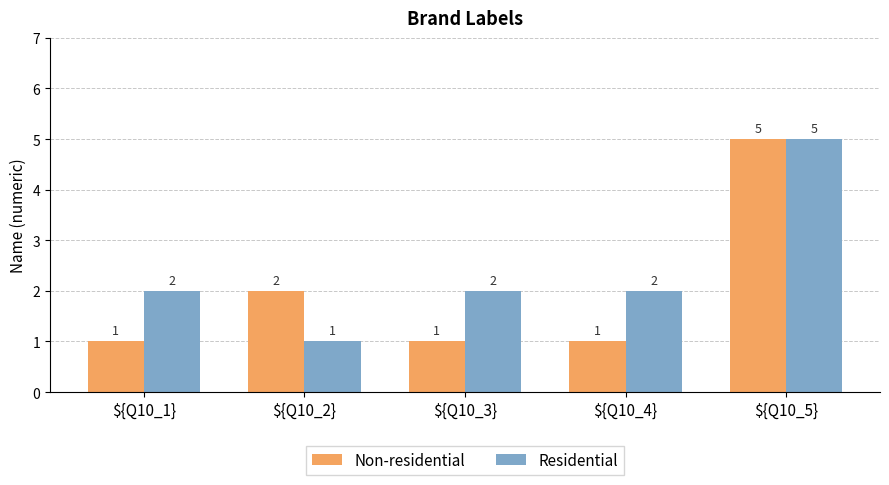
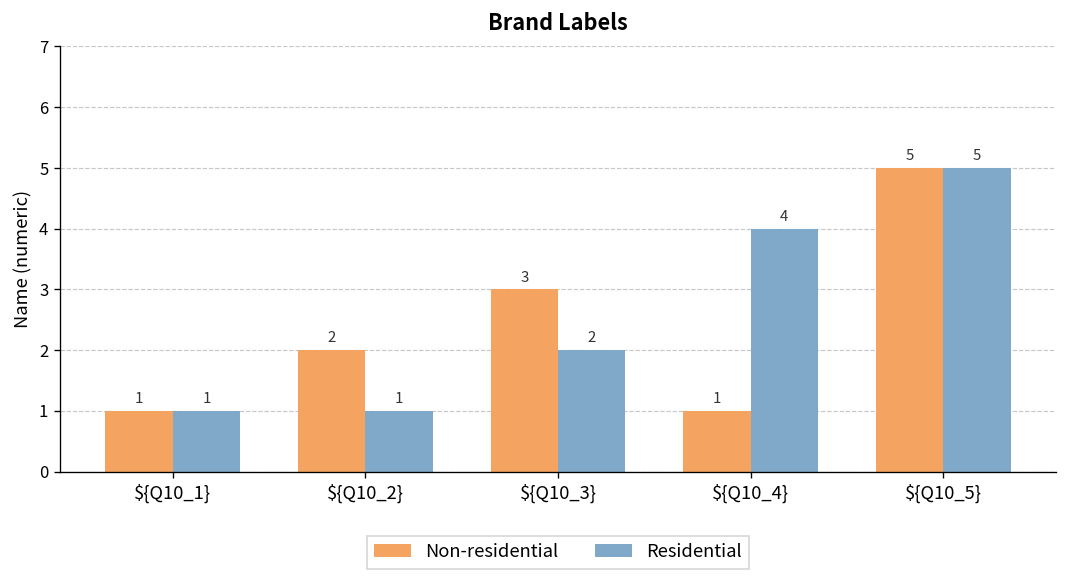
Residential, ${Q10_1}: 2 -> 1
Non-residential, ${Q10_3}: 1 -> 3
Residential, ${Q10_4}: 2 -> 4
